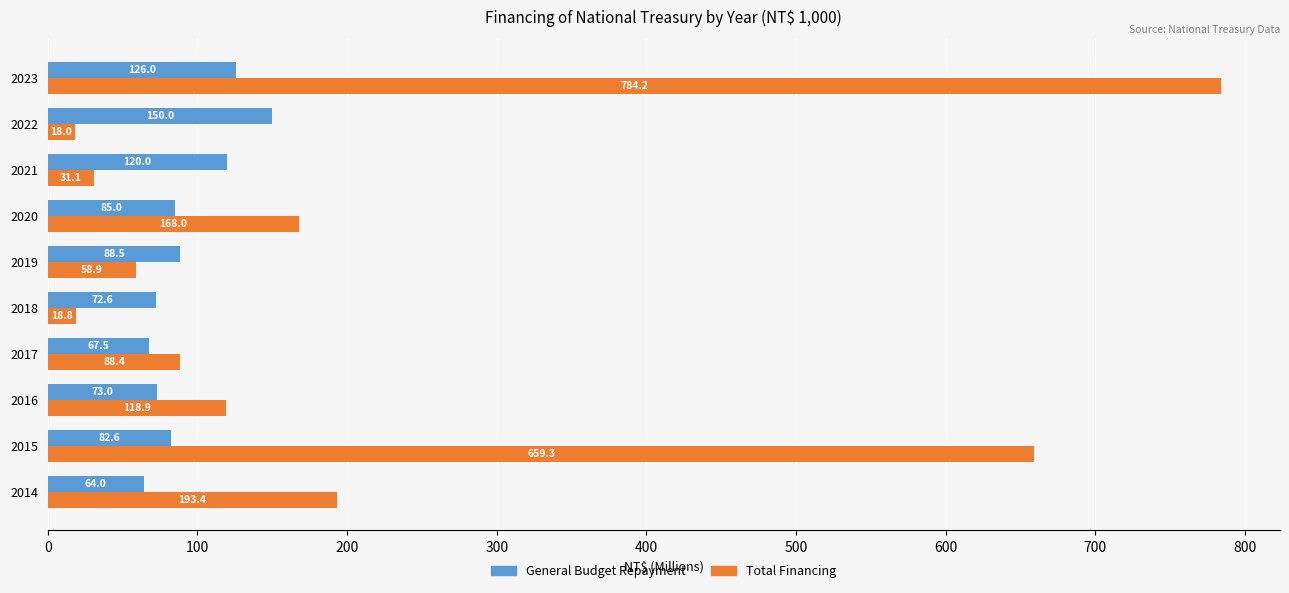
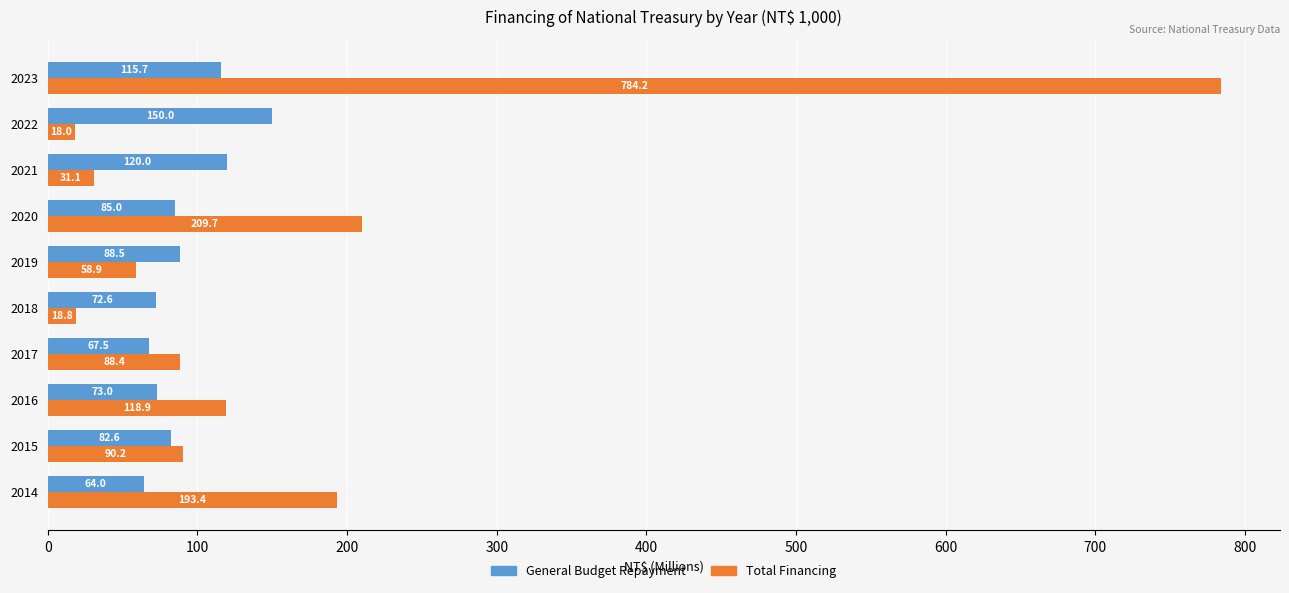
General Budget Repayment, 2023: 126.0 -> 115.7
Total Financing, 2020: 168.0 -> 209.7
Total Financing, 2015: 659.3 -> 90.2
